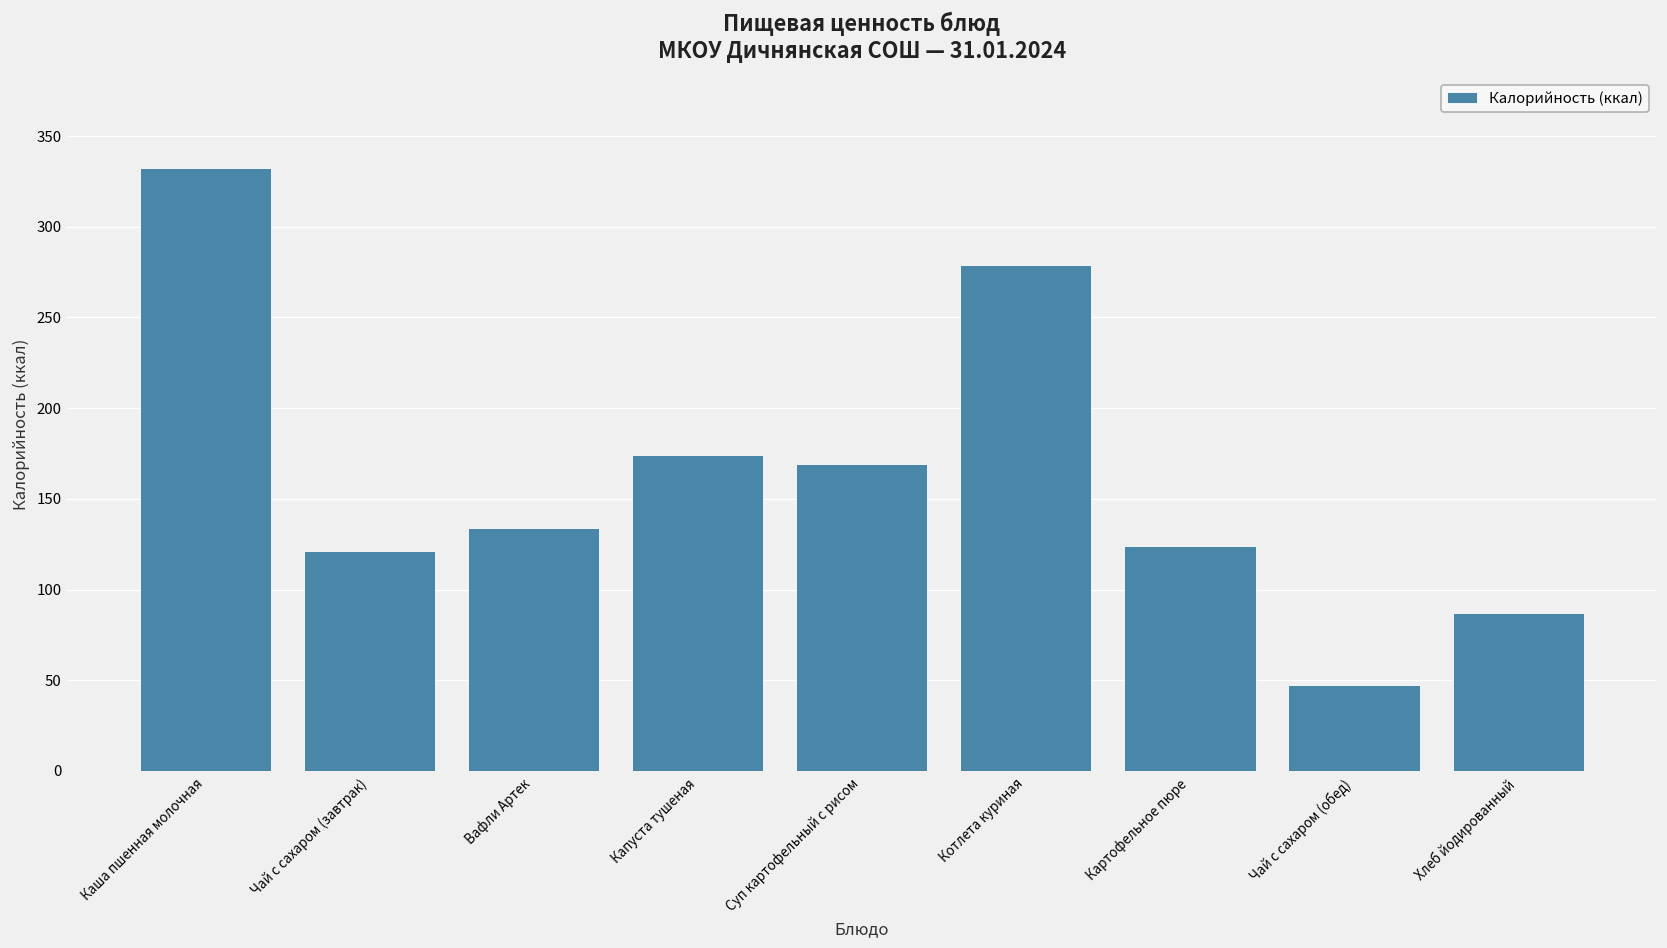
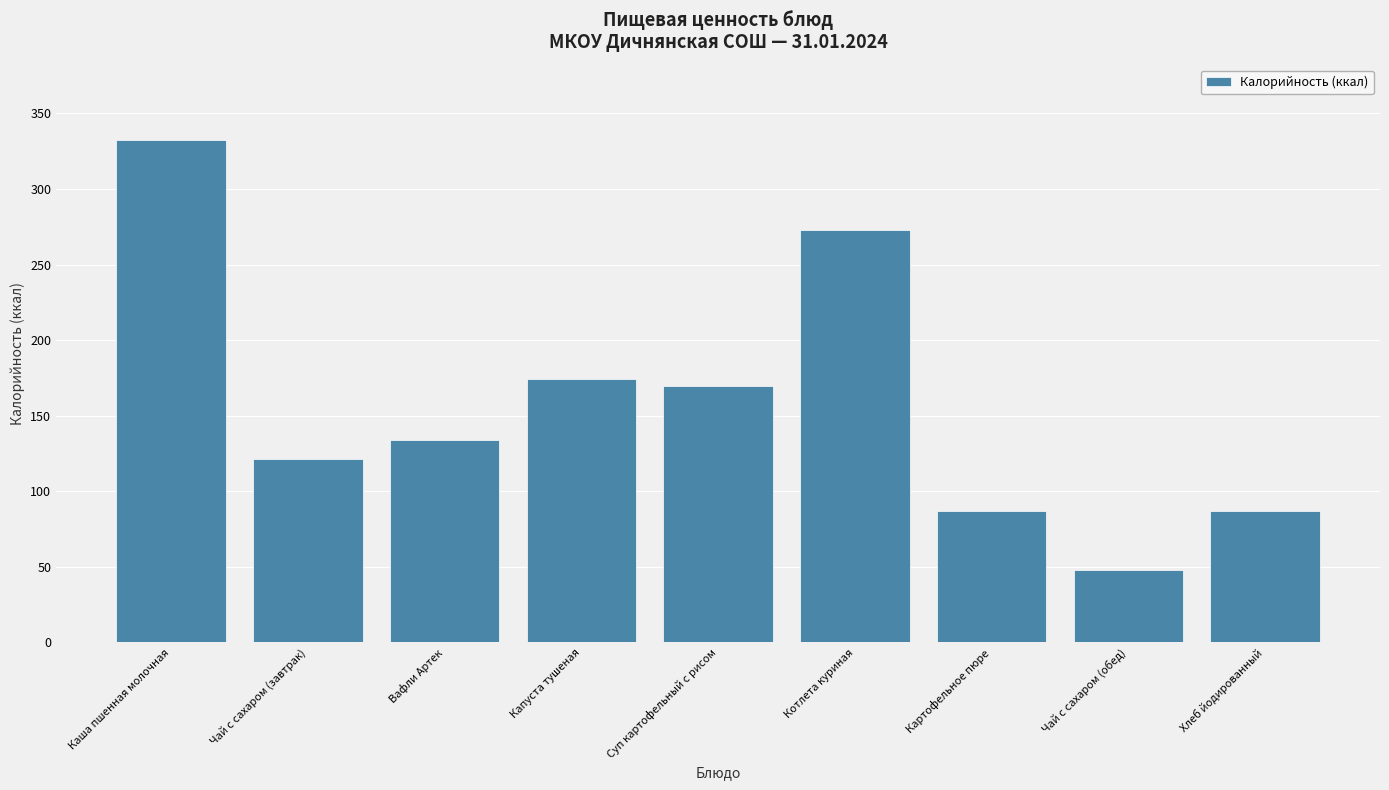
Котлета куриная: 279 -> 273
Картофельное пюре: 124 -> 87
